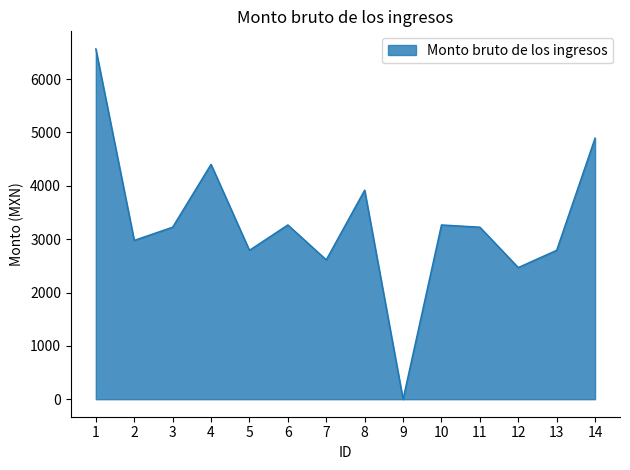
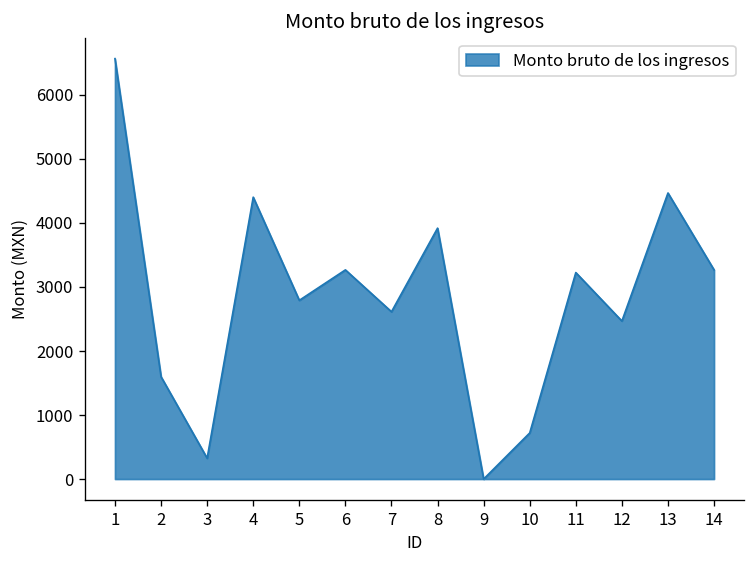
2: 3000 -> 1600
3: 3200 -> 300
10: 3300 -> 700
13: 2800 -> 4500
14: 4900 -> 3300
